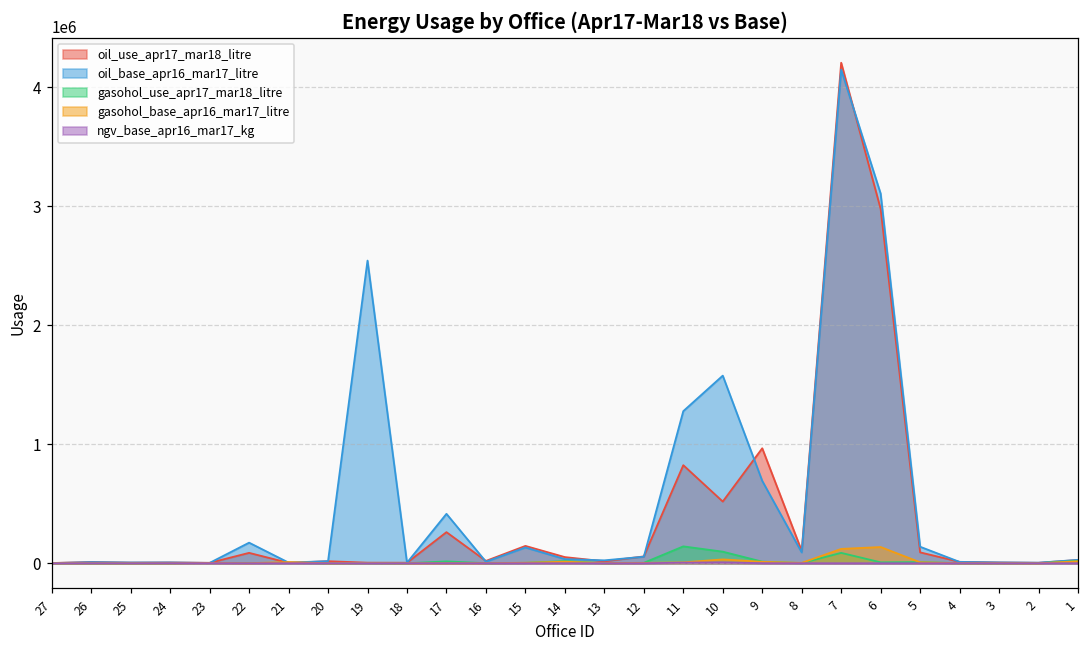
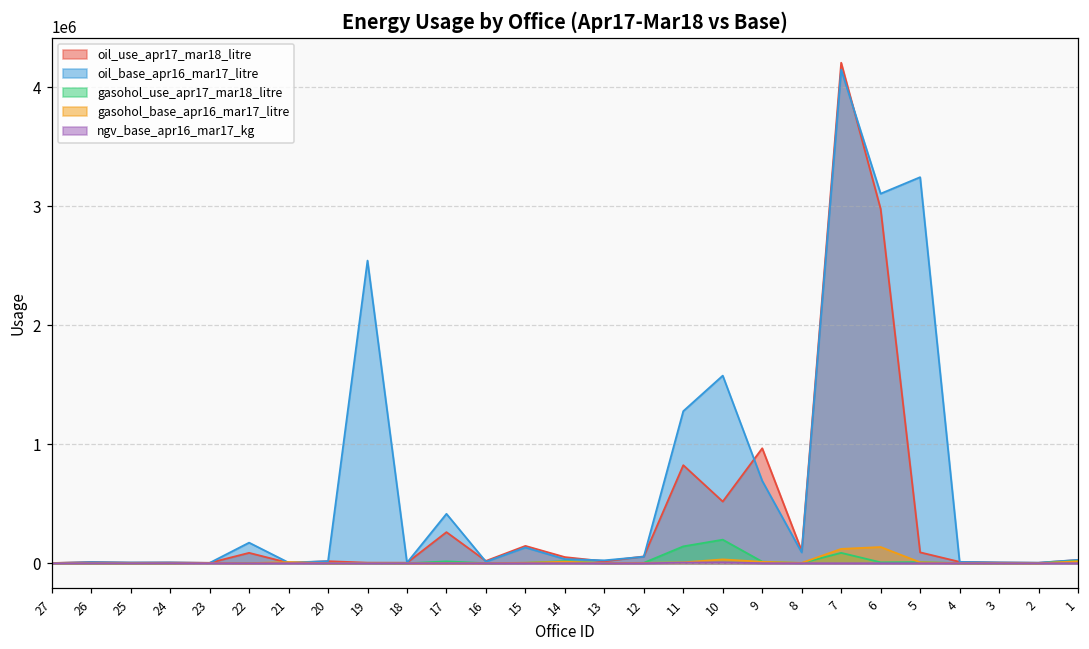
gasohol_use_apr17_mar18_litre, 10: 100000 -> 200000
oil_base_apr16_mar17_litre, 5: 140000 -> 3240000
